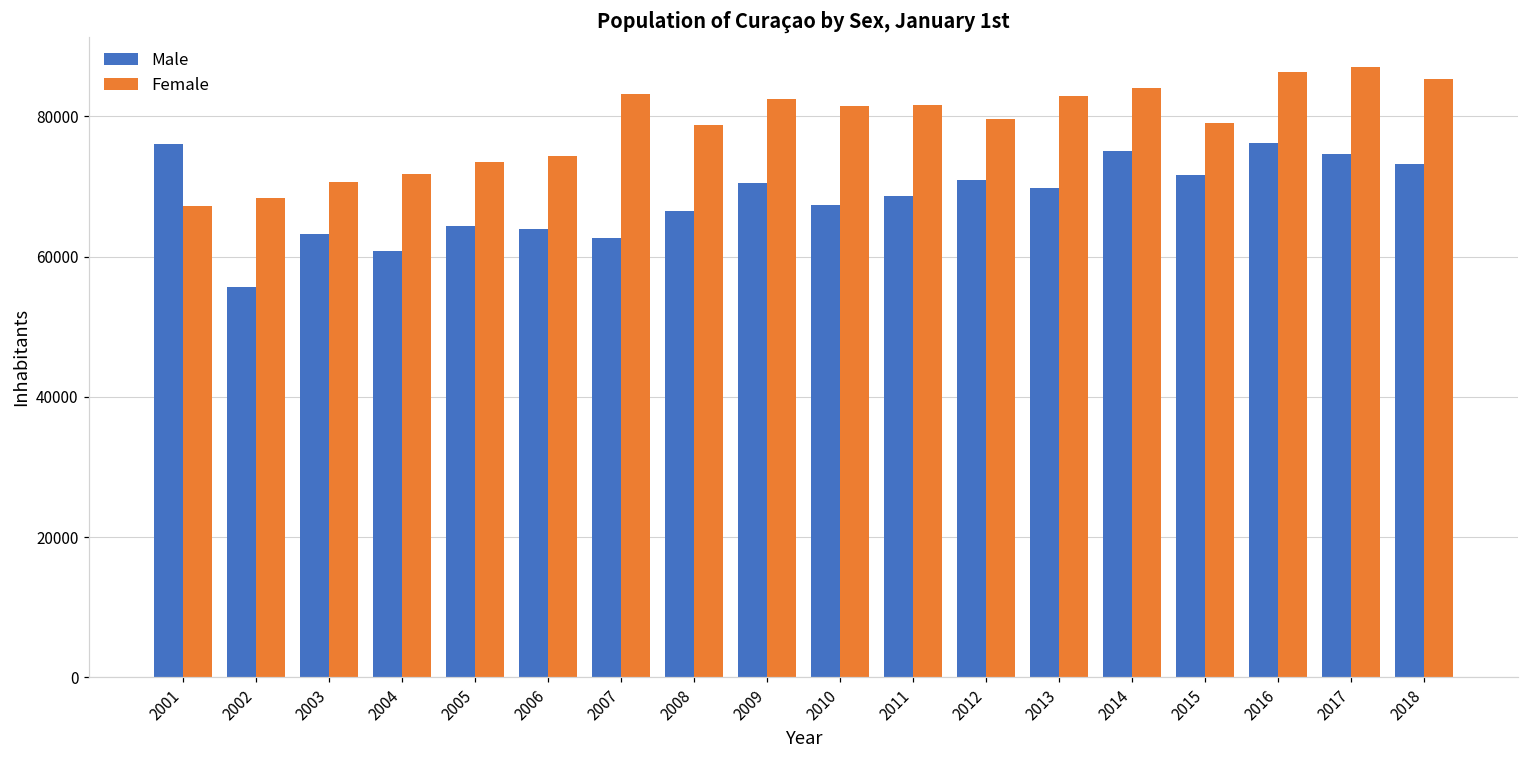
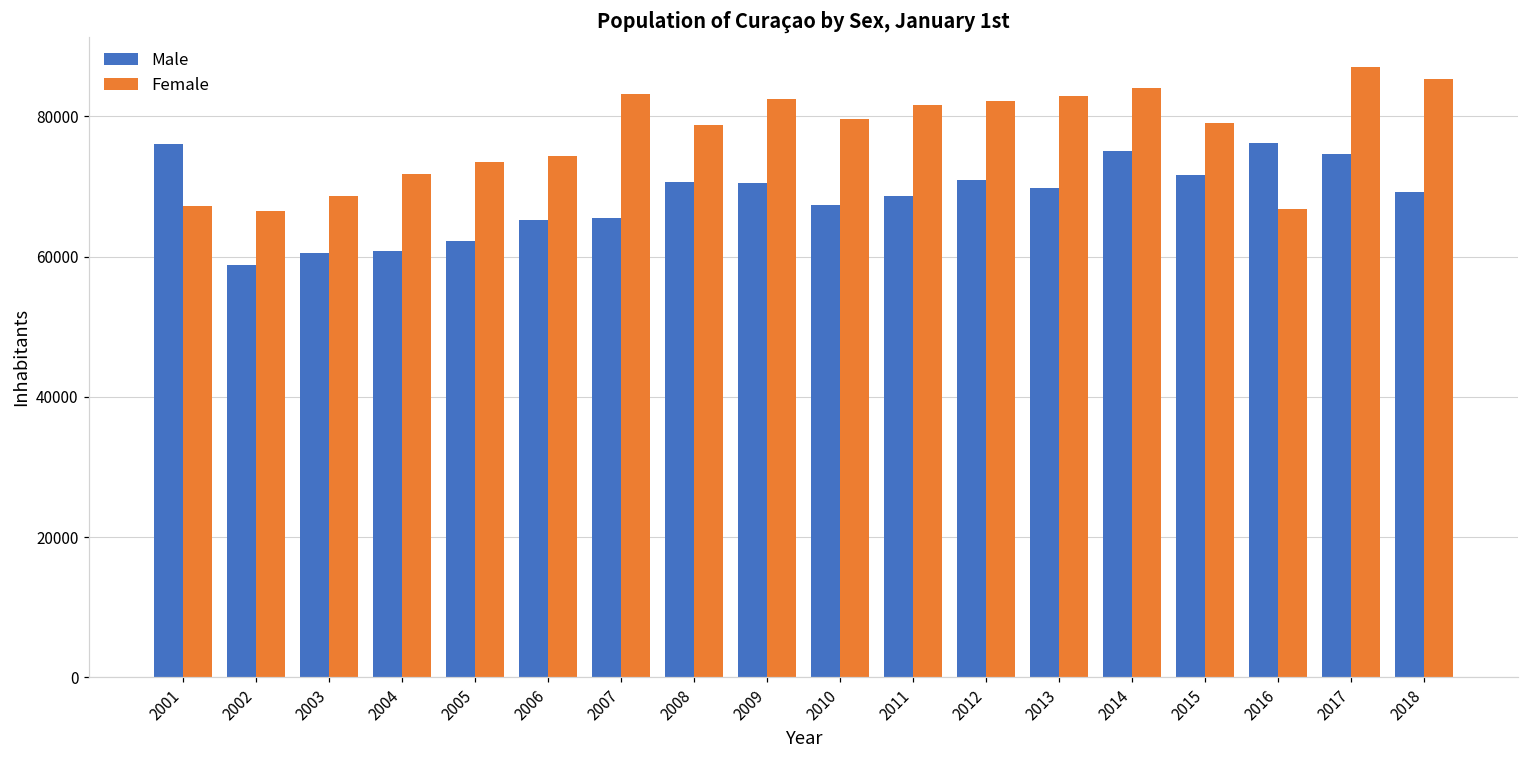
Male, 2002: 56000 -> 59000
Female, 2002: 68000 -> 67000
Male, 2003: 63000 -> 61000
Female, 2003: 71000 -> 69000
Male, 2005: 64000 -> 62000
Male, 2006: 64000 -> 65000
Male, 2007: 63000 -> 65000
Male, 2008: 66000 -> 71000
Female, 2010: 81000 -> 80000
Female, 2012: 80000 -> 82000
Female, 2016: 86000 -> 67000
Male, 2018: 73000 -> 69000
